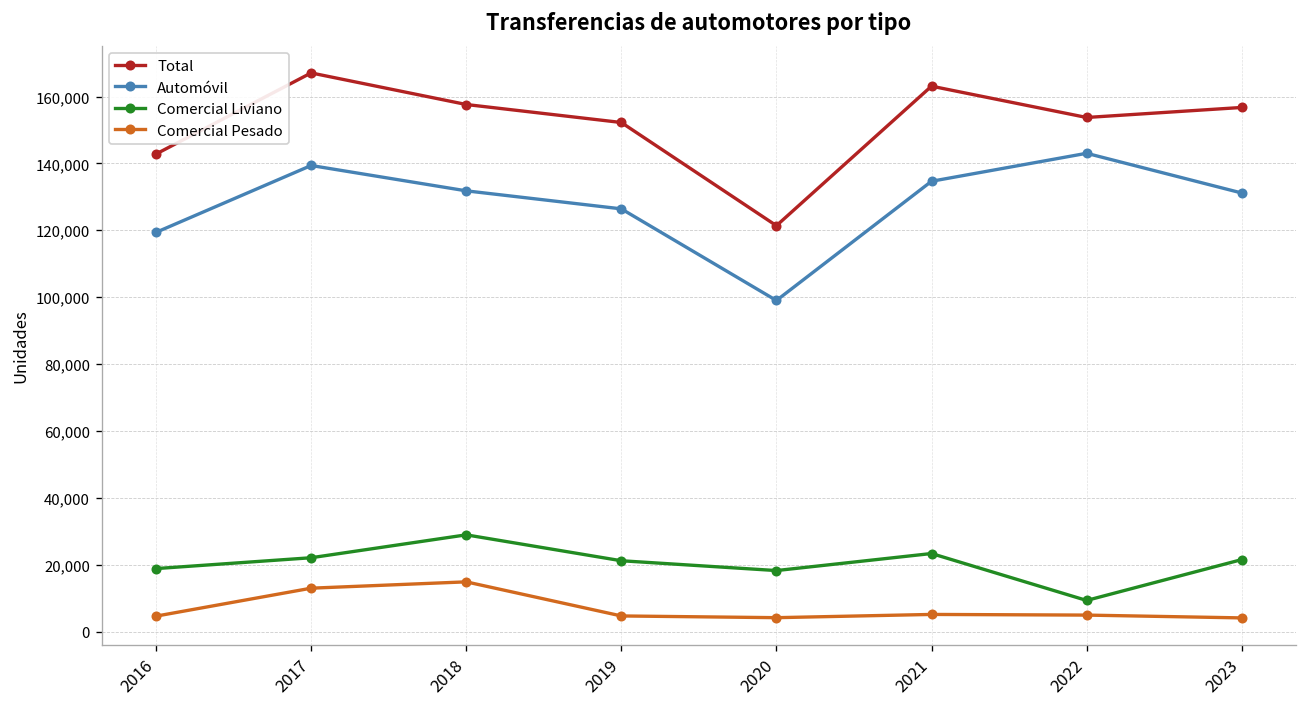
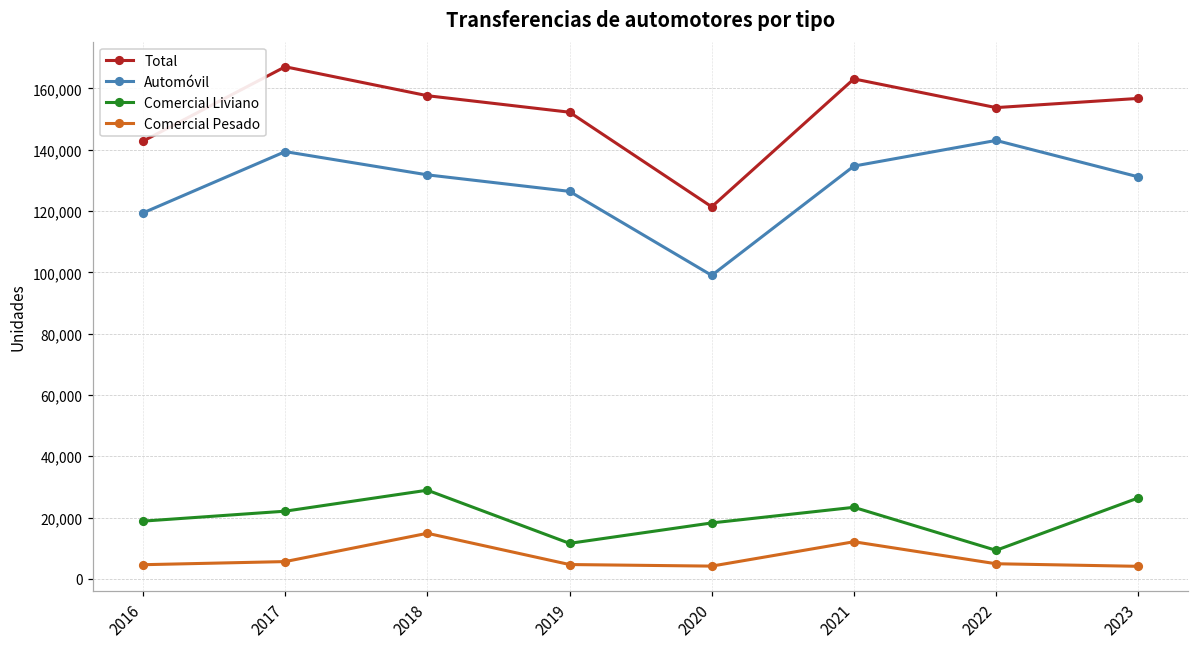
Comercial Pesado, 2017: 13,000 -> 6,000
Comercial Liviano, 2019: 21,000 -> 12,000
Comercial Pesado, 2021: 5,000 -> 12,000
Comercial Liviano, 2023: 22,000 -> 26,000
